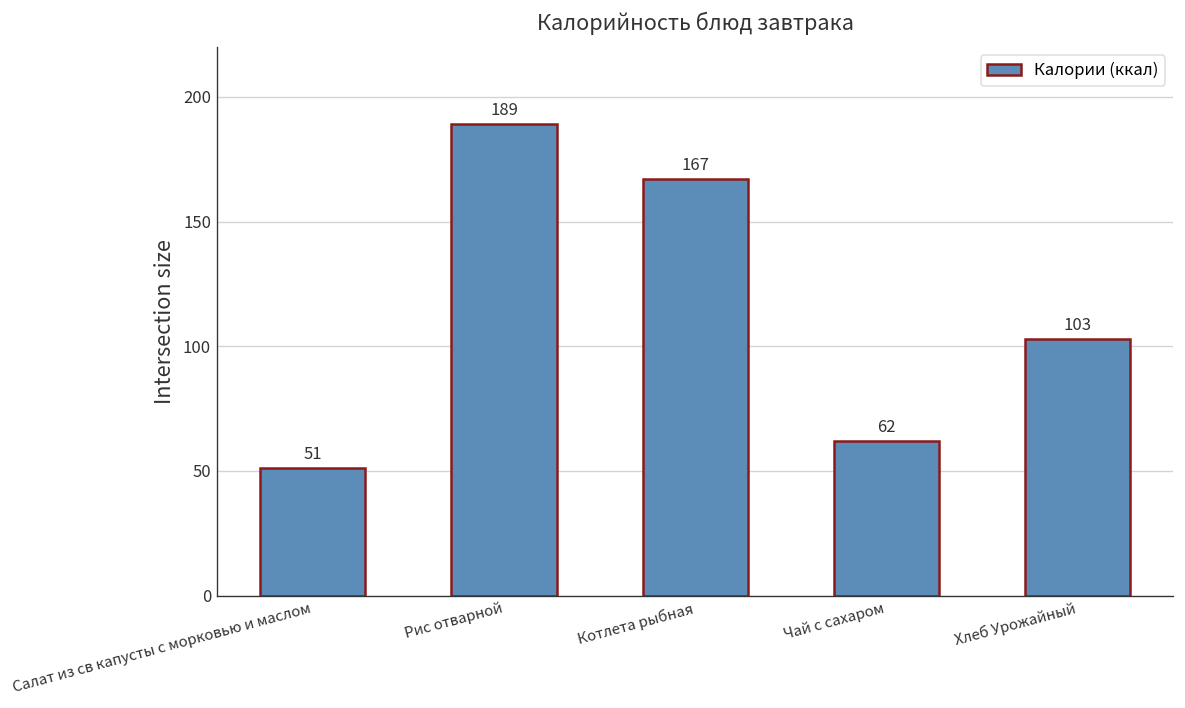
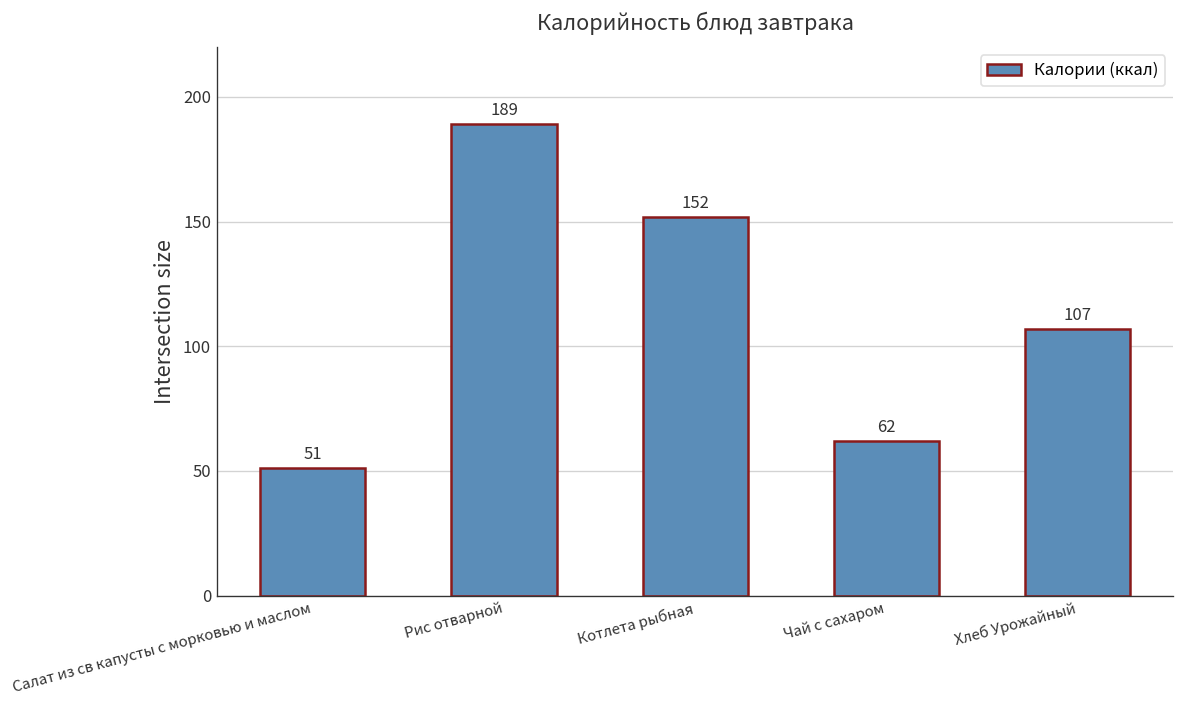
Котлета рыбная: 167 -> 152
Хлеб Урожайный: 103 -> 107
